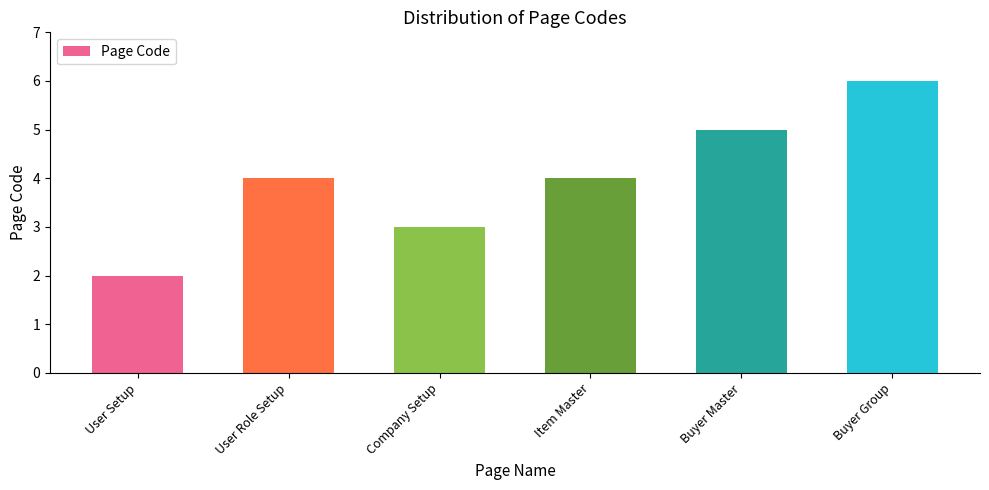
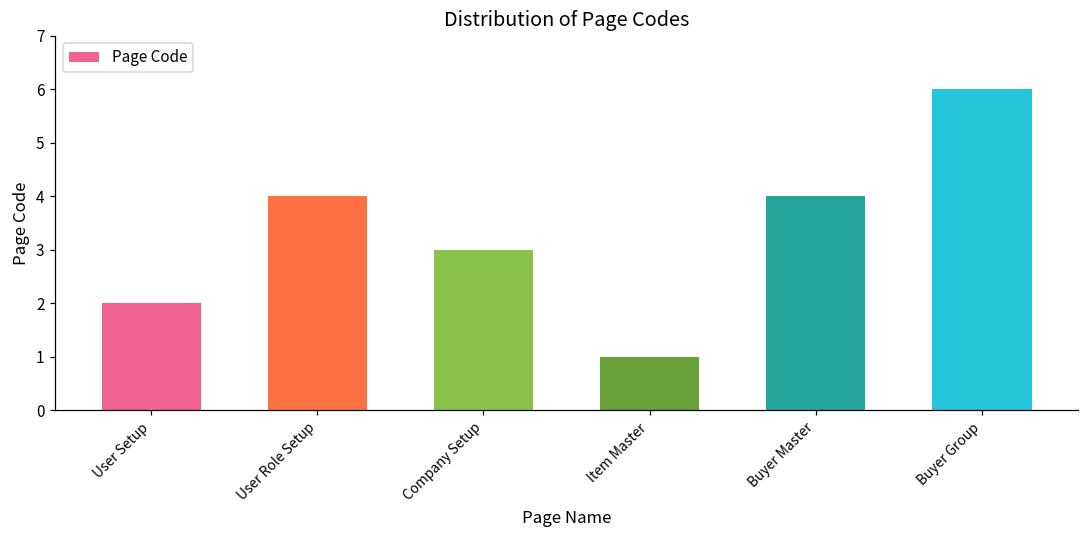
Item Master: 4 -> 1
Buyer Master: 5 -> 4
